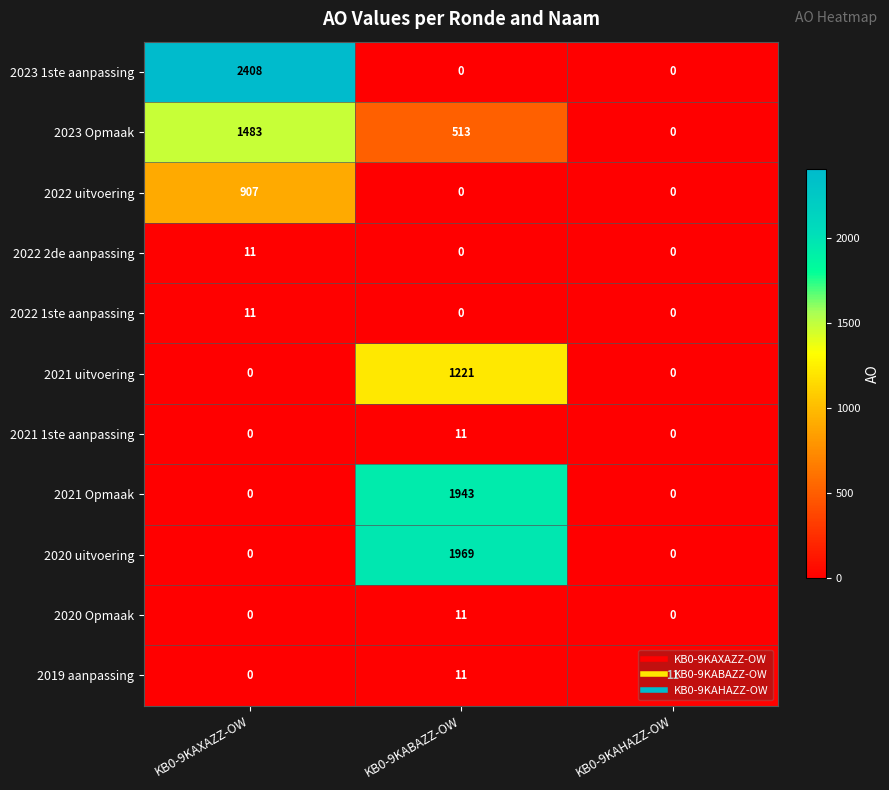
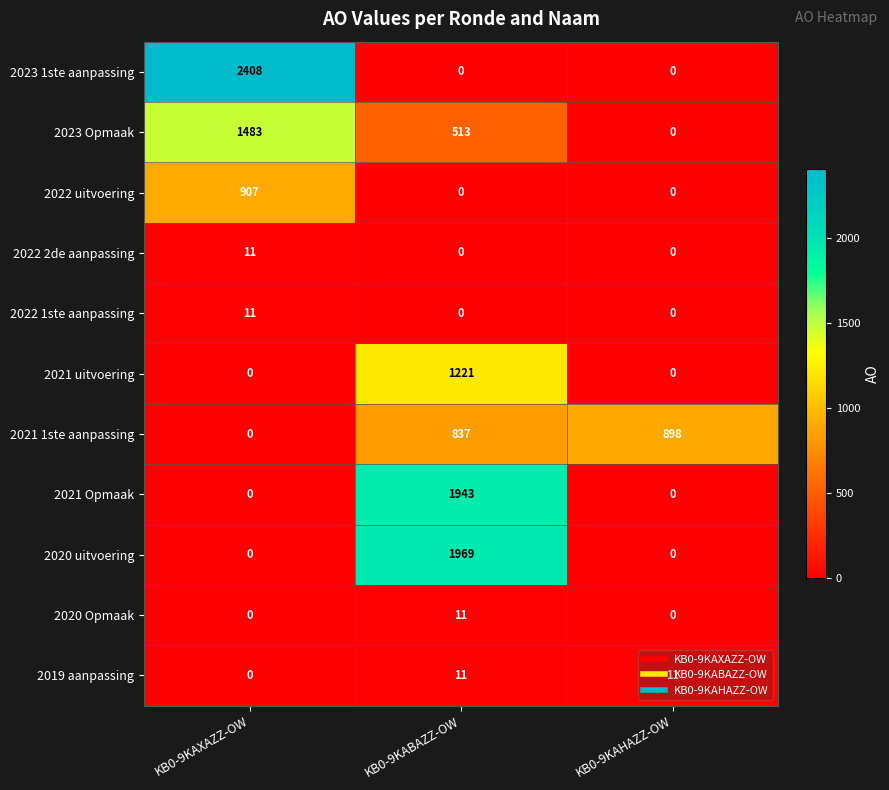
2021 1ste aanpassing, KB0-9KABAZZ-OW: 11 -> 837
2021 1ste aanpassing, KB0-9KAHAZZ-OW: 0 -> 898
